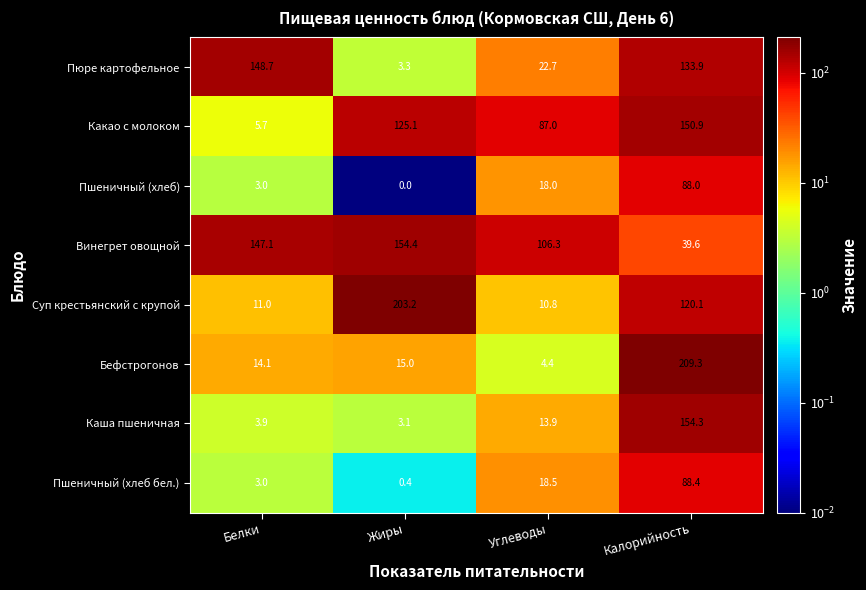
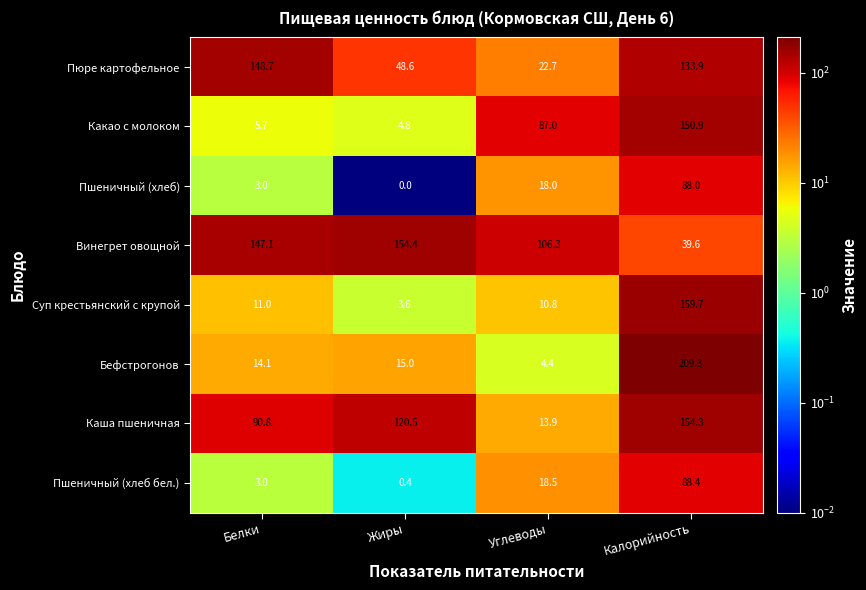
Пюре картофельное, Жиры: 3.3 -> 48.6
Какао с молоком, Жиры: 125.1 -> 4.8
Суп крестьянский с крупой, Жиры: 203.2 -> 3.6
Суп крестьянский с крупой, Калорийность: 120.1 -> 159.7
Каша пшеничная, Белки: 3.9 -> 90.8
Каша пшеничная, Жиры: 3.1 -> 120.5
